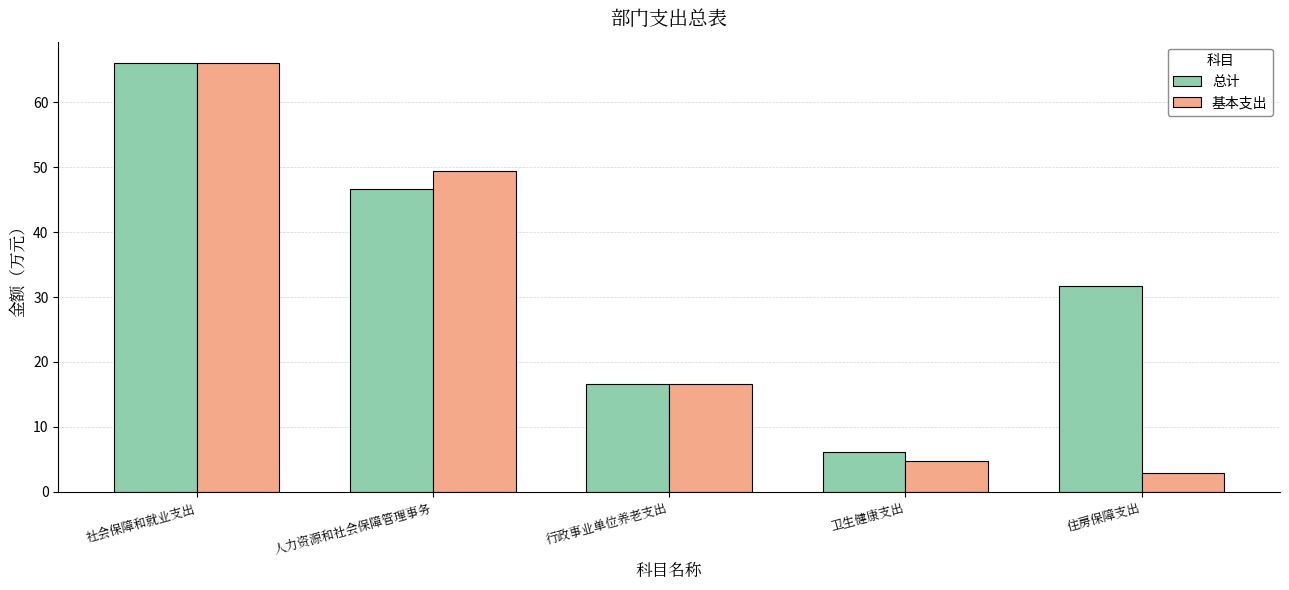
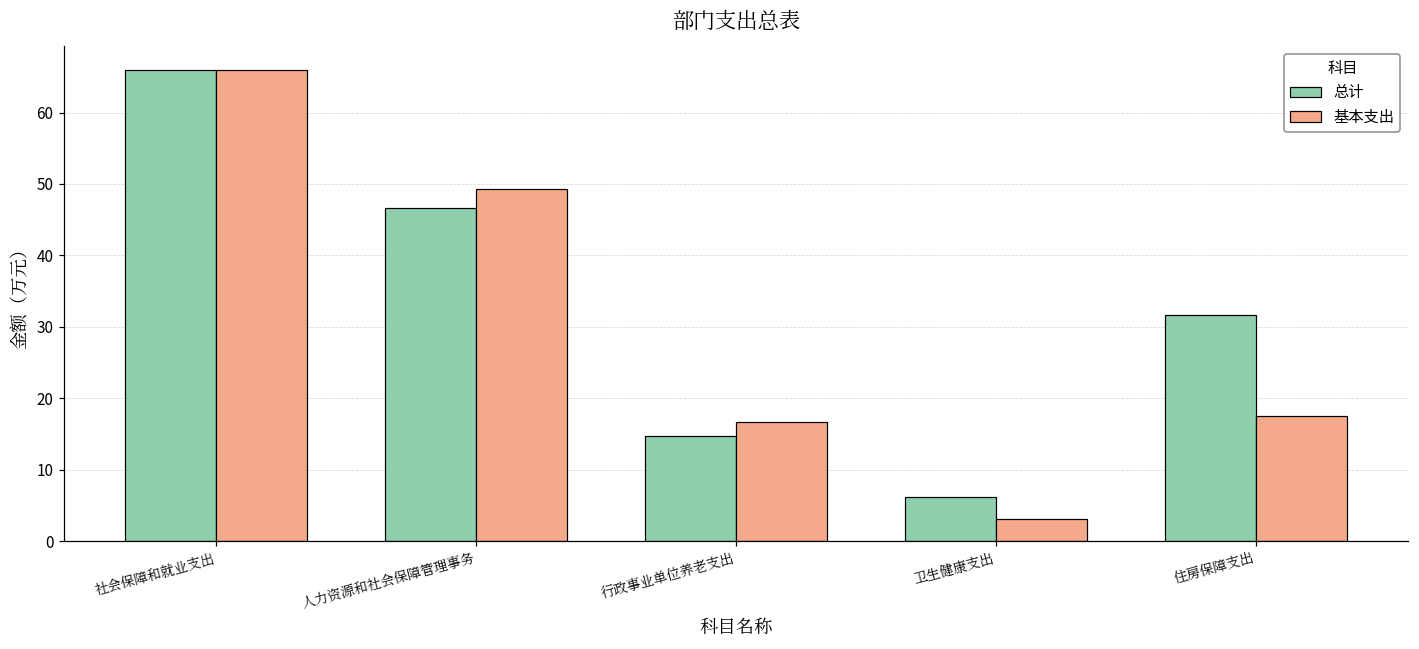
总计, 行政事业单位养老支出: 17 -> 15
基本支出, 卫生健康支出: 5 -> 3
基本支出, 住房保障支出: 3 -> 17
